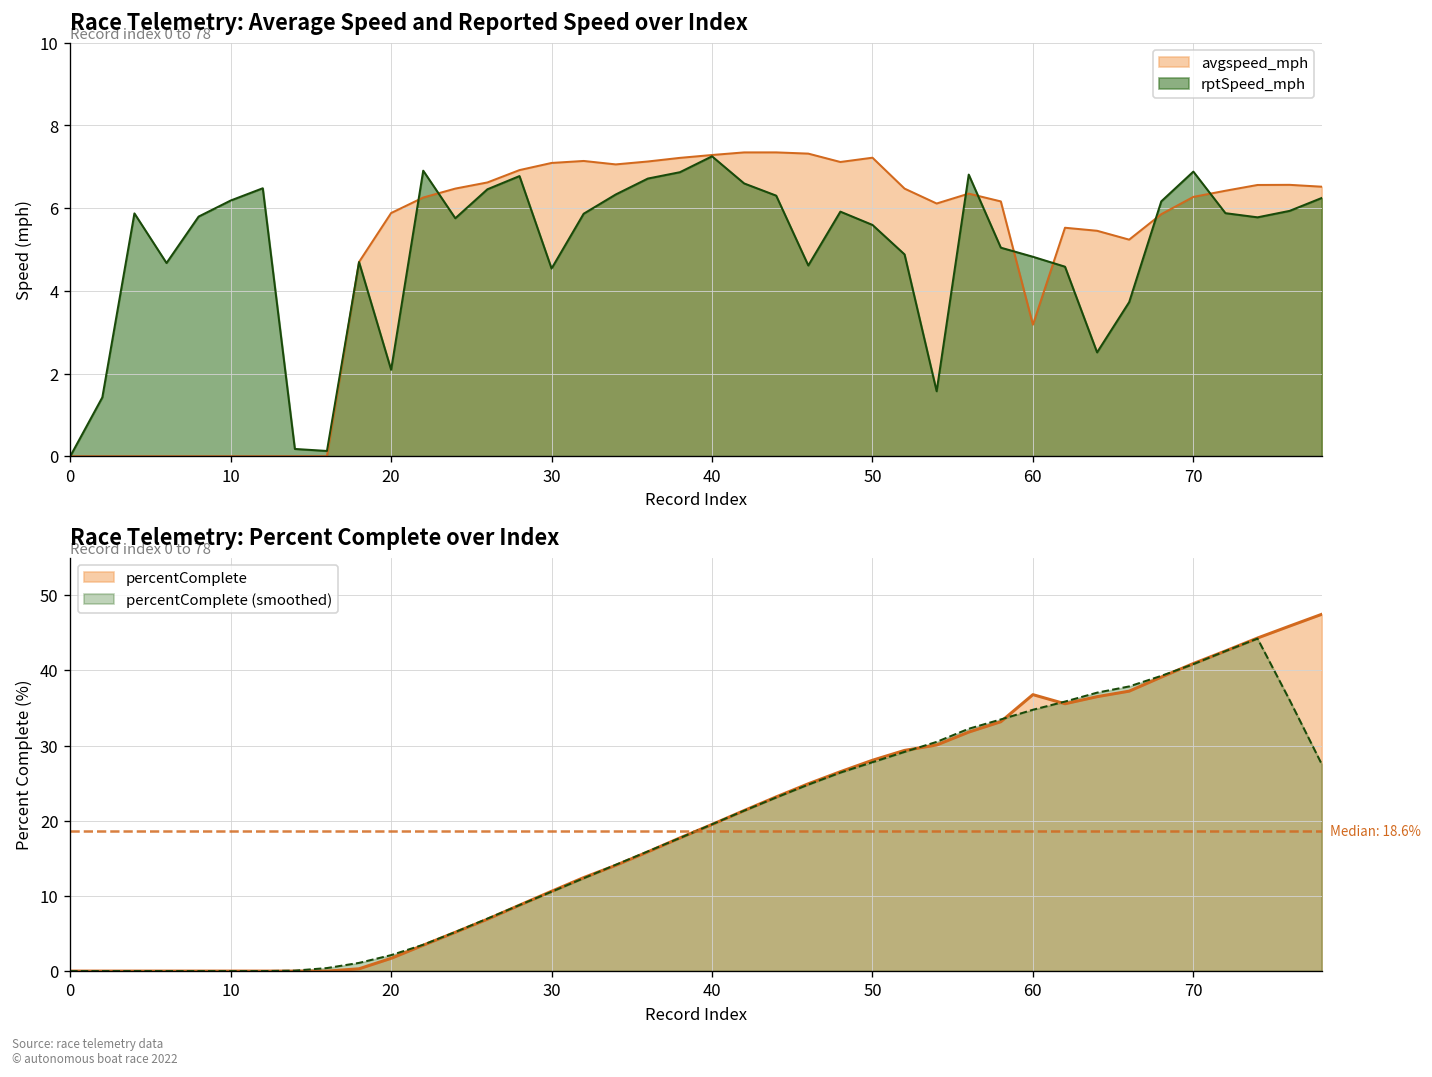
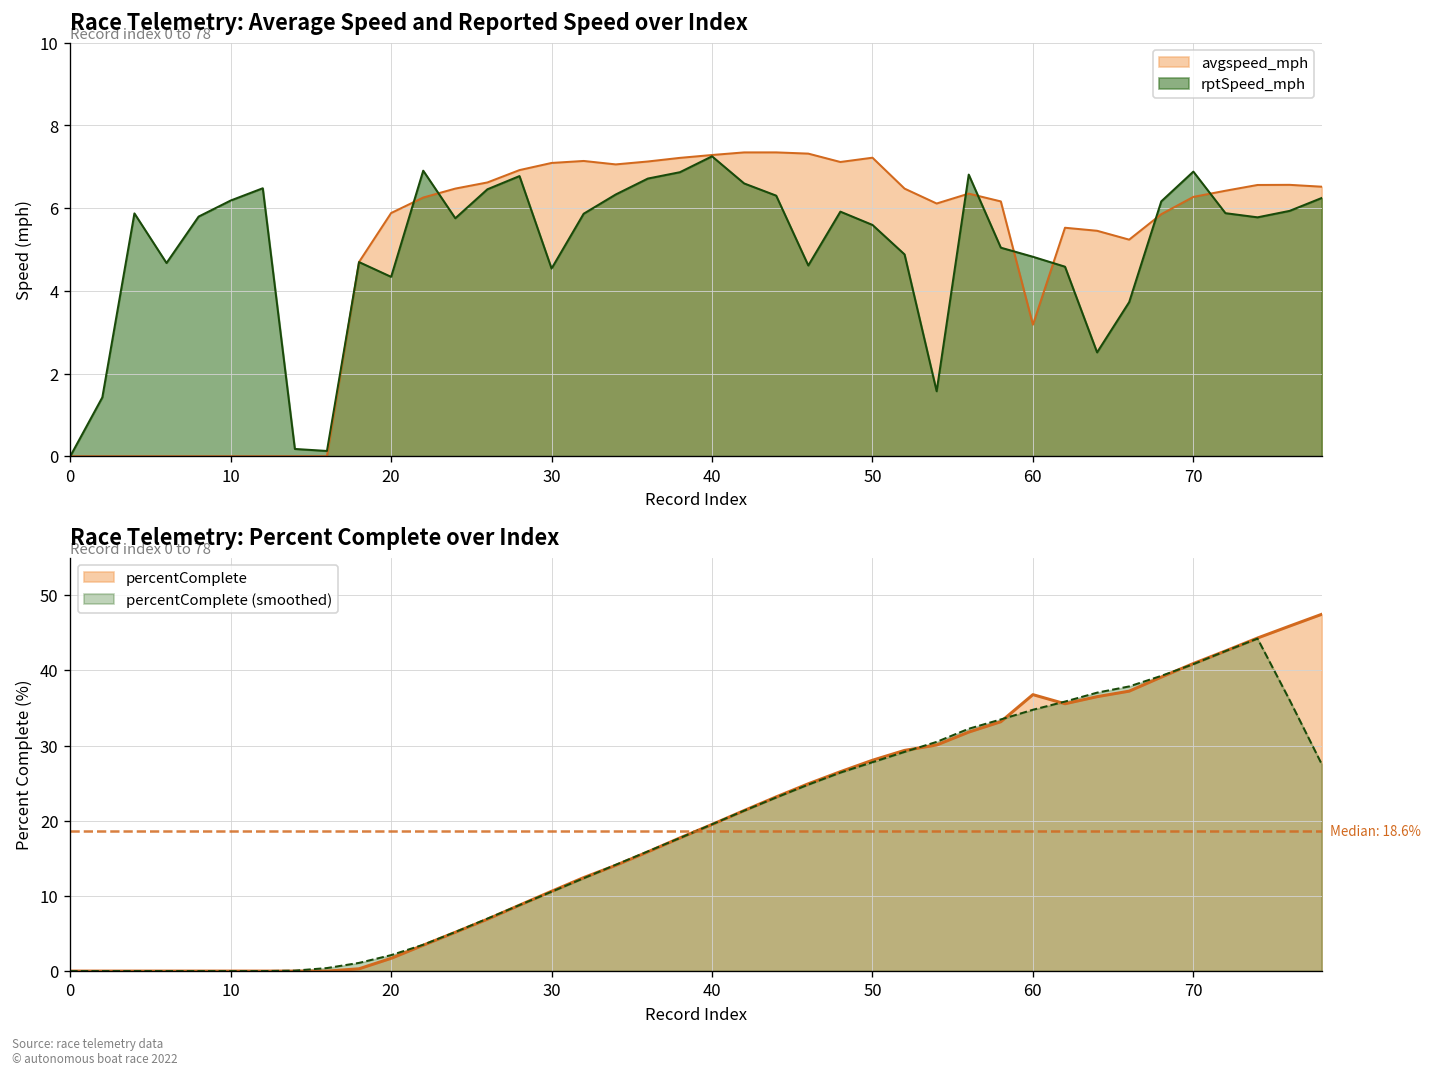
Race Telemetry: Average Speed and Reported Speed over Index, rptSpeed_mph, 20: 2.1 -> 4.3
